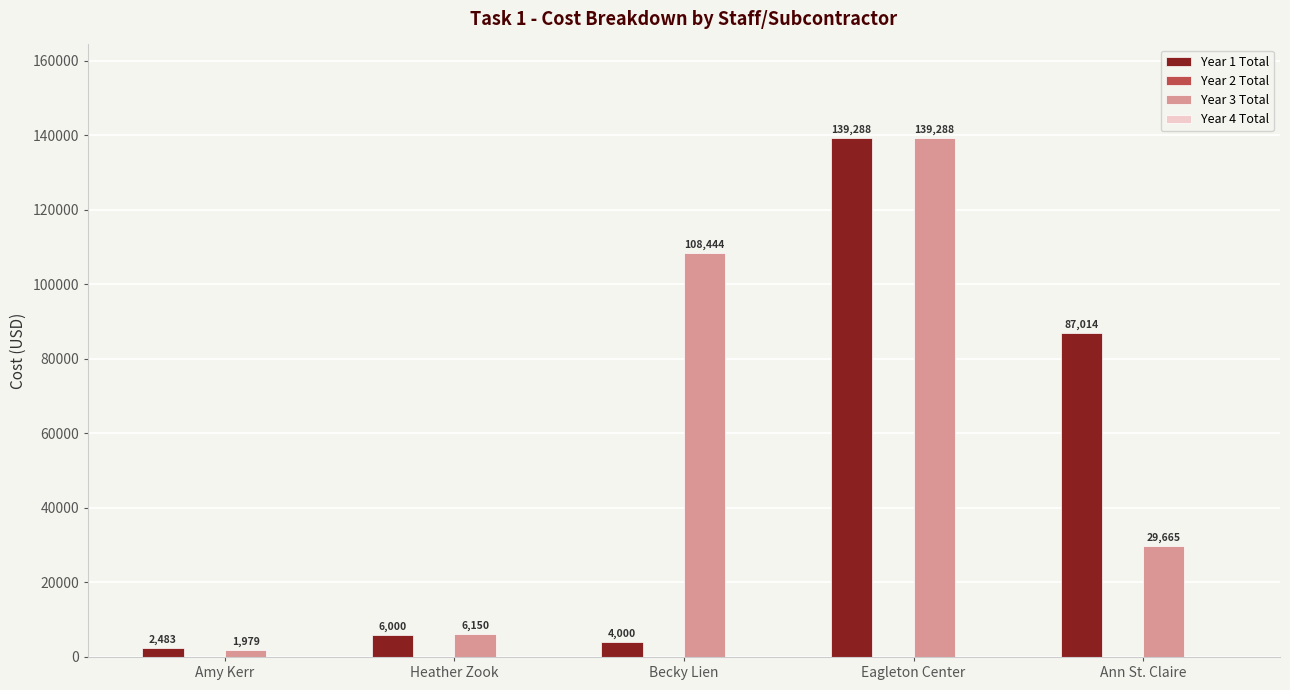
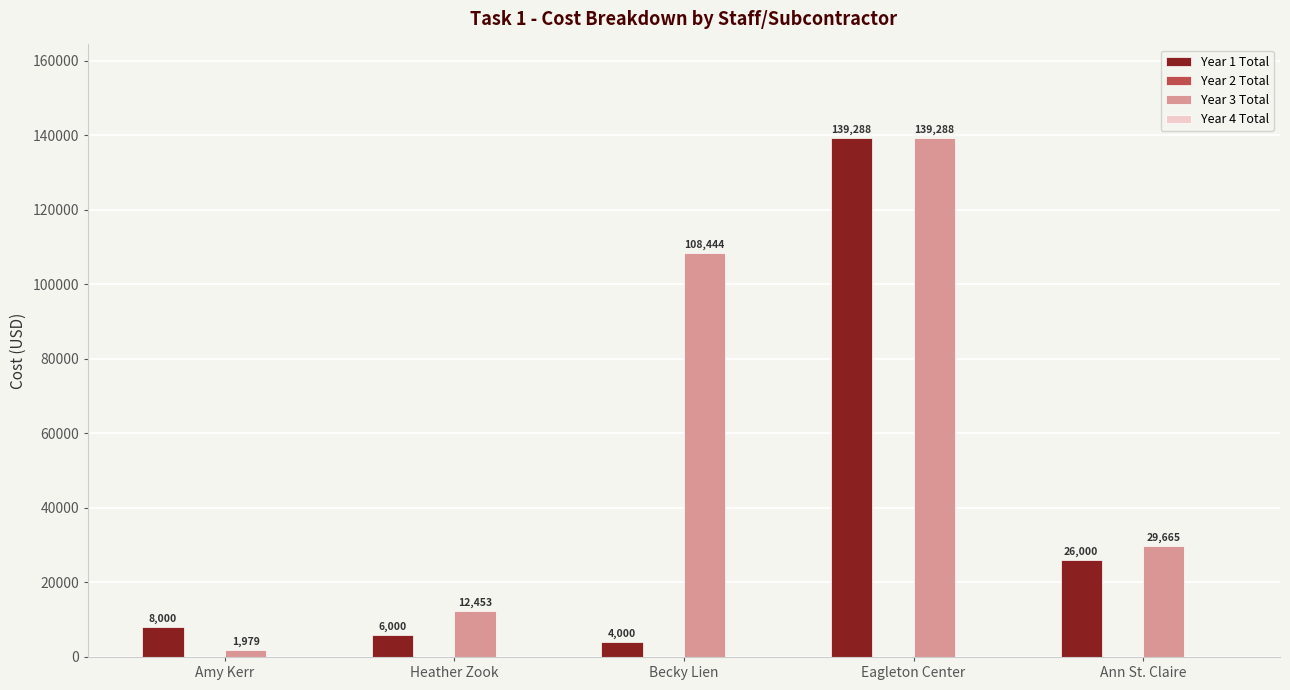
Year 1 Total, Amy Kerr: 2,483 -> 8,000
Year 3 Total, Heather Zook: 6,150 -> 12,453
Year 1 Total, Ann St. Claire: 87,014 -> 26,000
